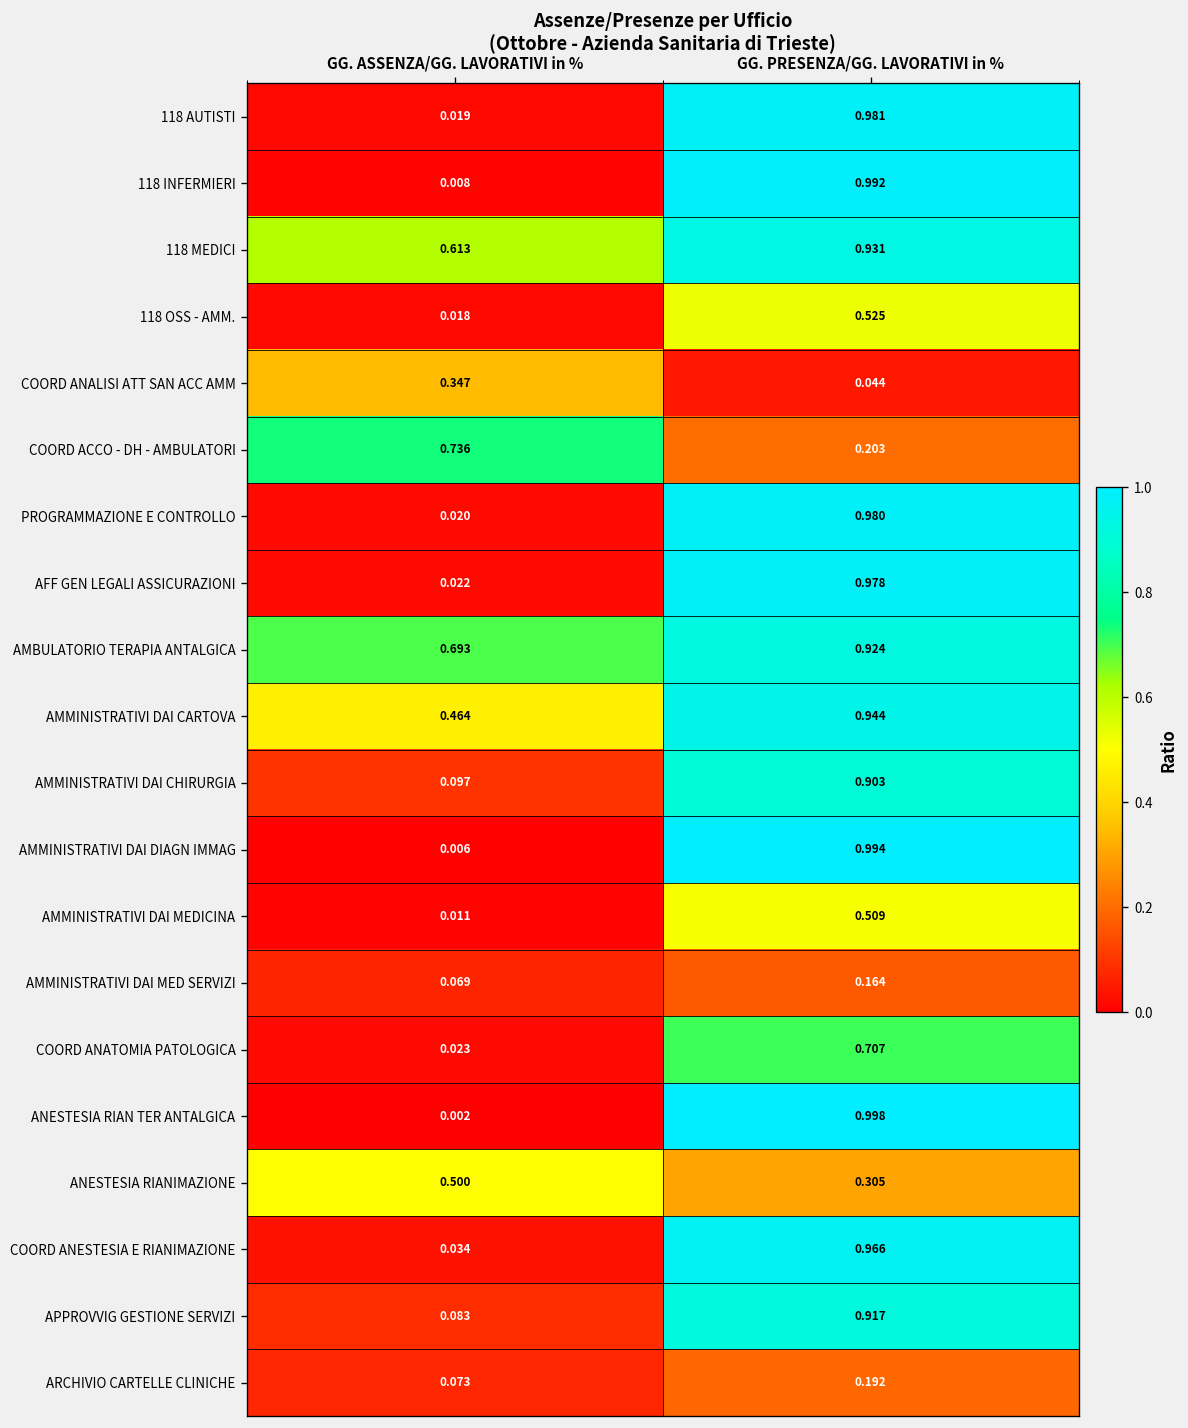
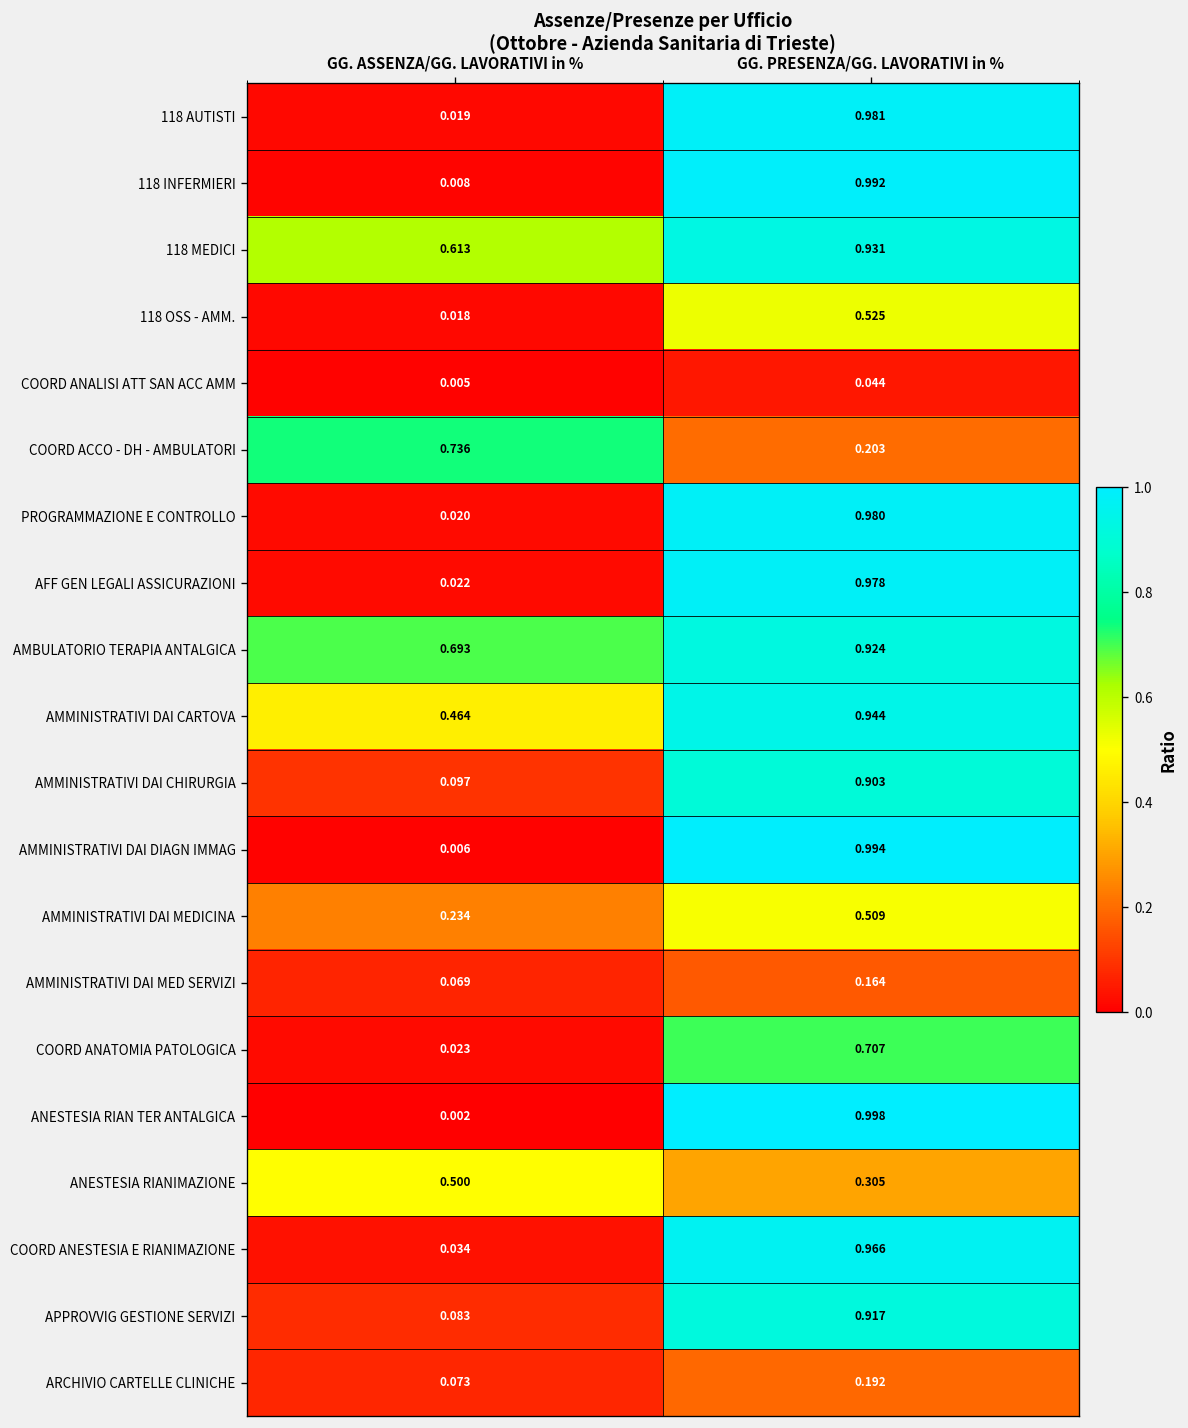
COORD ANALISI ATT SAN ACC AMM, GG. ASSENZA/GG. LAVORATIVI in %: 0.347 -> 0.005
AMMINISTRATIVI DAI MEDICINA, GG. ASSENZA/GG. LAVORATIVI in %: 0.011 -> 0.234
